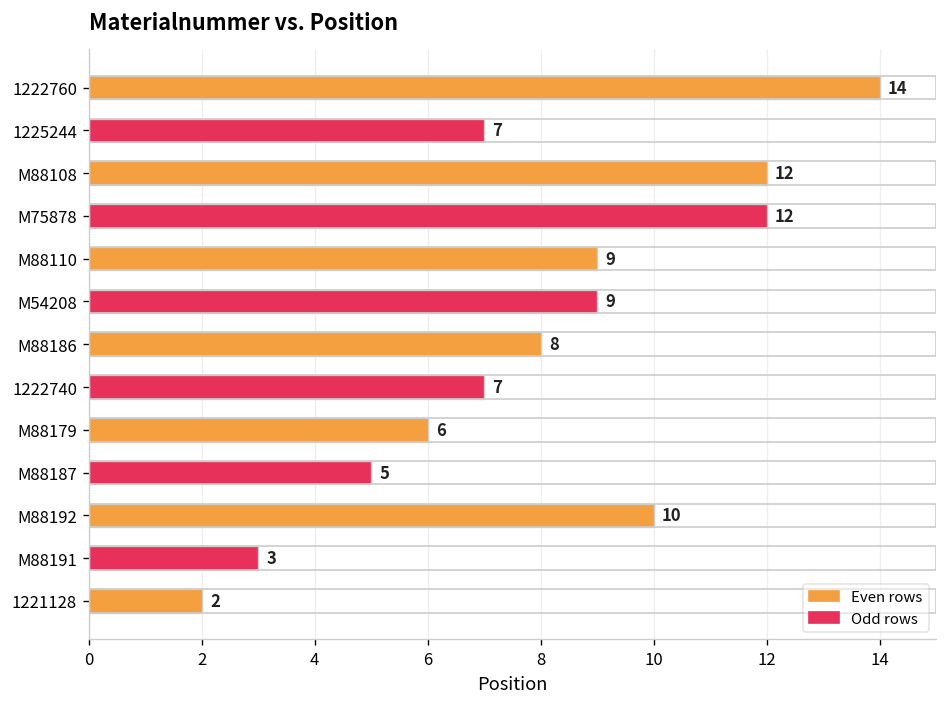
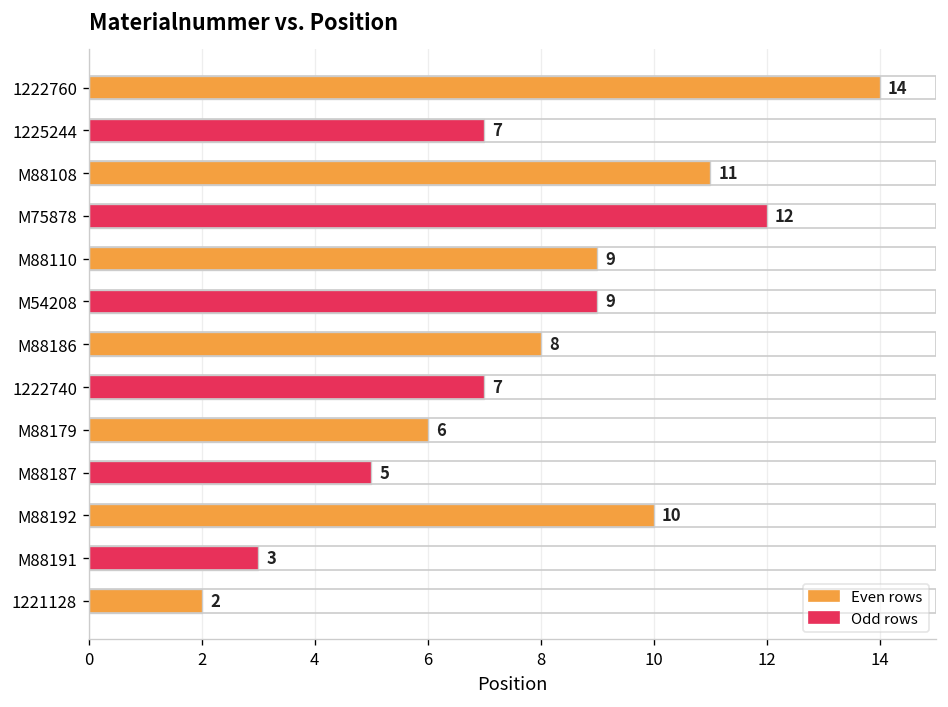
M88108: 12 -> 11
